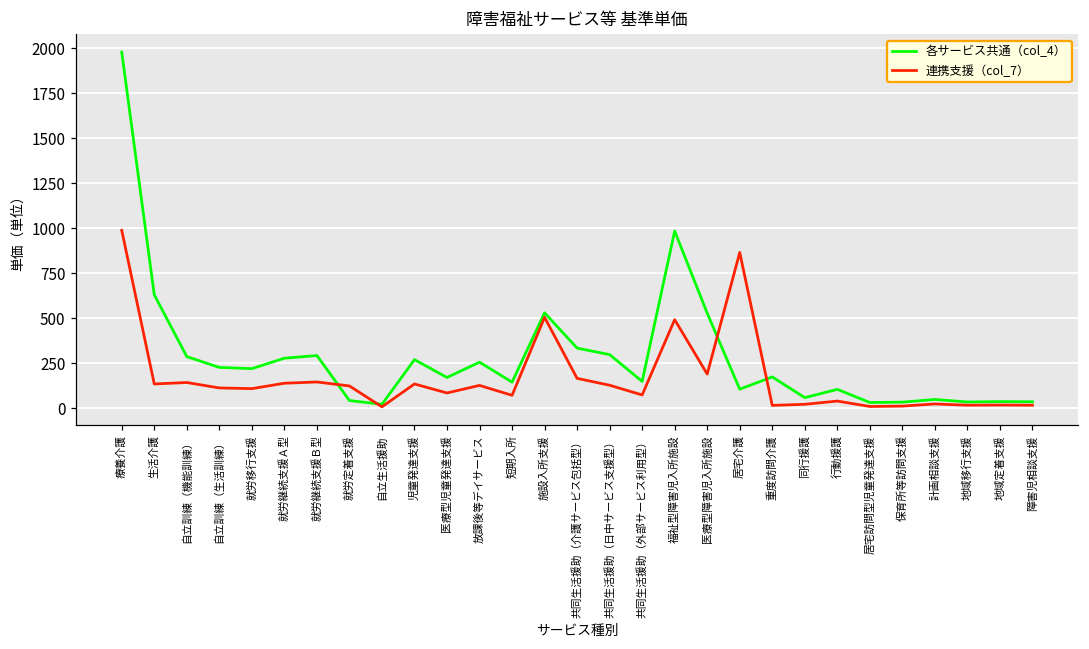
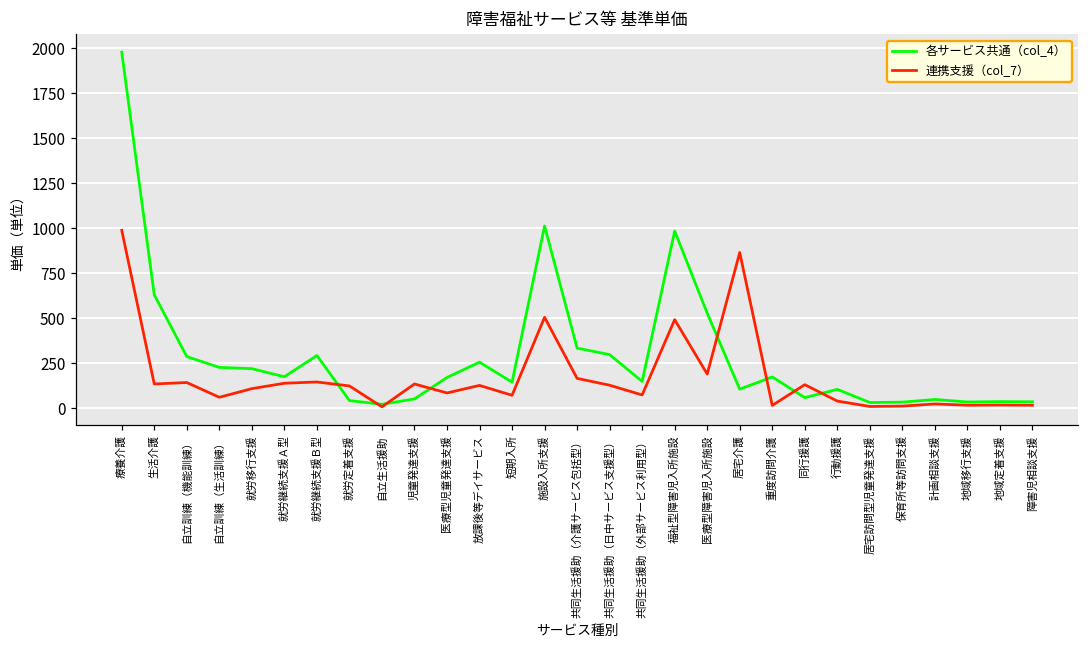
連携支援（col_7）, 自立訓練（生活訓練）: 110 -> 60
各サービス共通（col_4）, 就労継続支援Ａ型: 280 -> 180
各サービス共通（col_4）, 児童発達支援: 270 -> 50
各サービス共通（col_4）, 施設入所支援: 530 -> 1010
連携支援（col_7）, 同行援護: 20 -> 130
